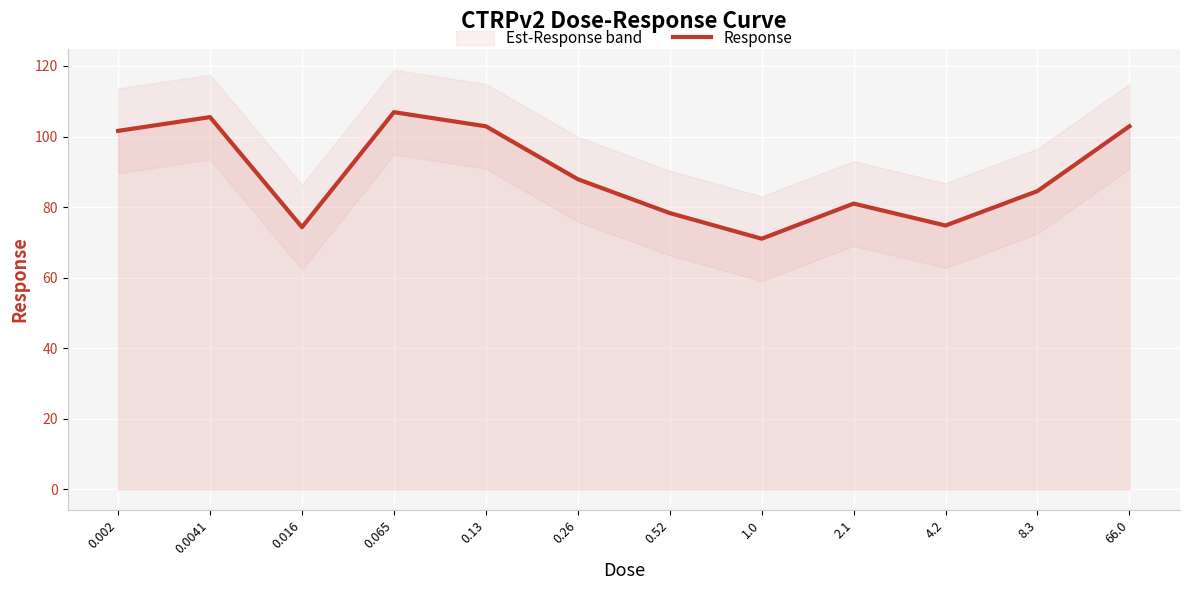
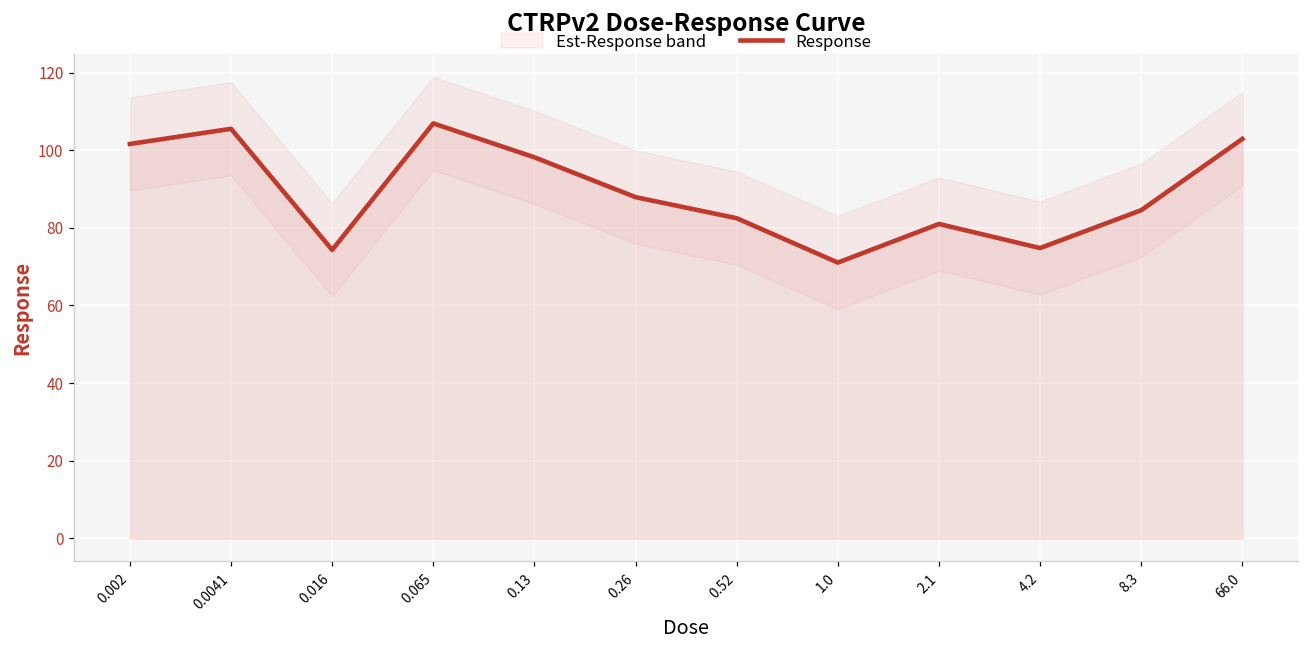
Response, 0.13: 103 -> 98
Response, 0.52: 78 -> 82
